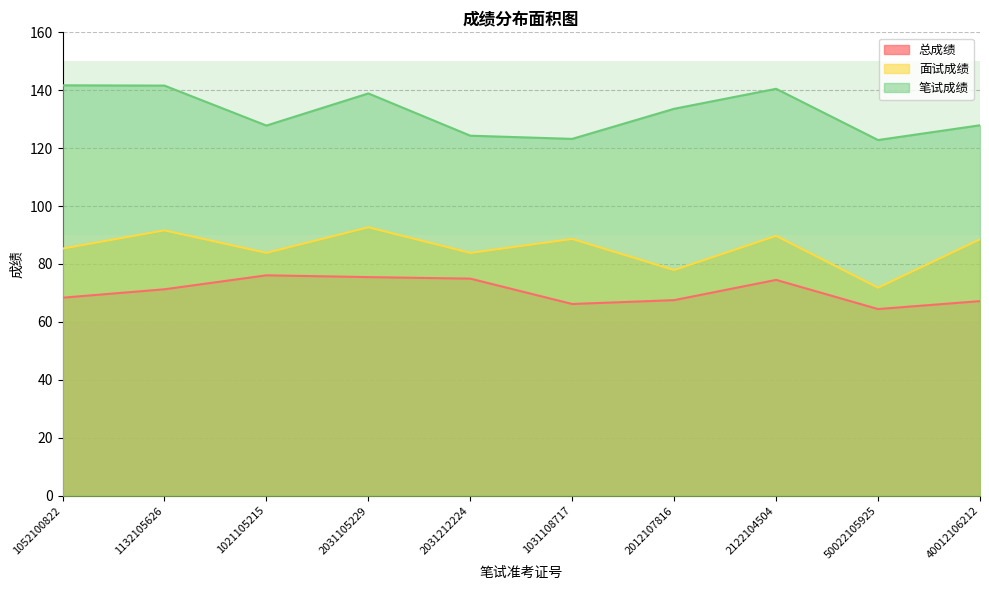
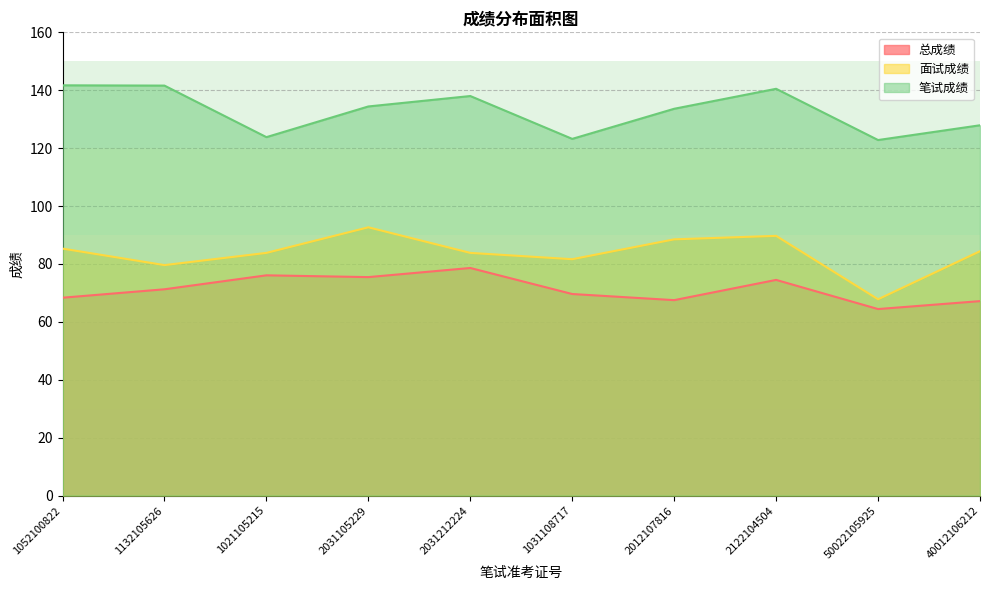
面试成绩, 1132105626: 92 -> 80
笔试成绩, 1021105215: 128 -> 124
笔试成绩, 2031105229: 139 -> 134
总成绩, 2031212224: 75 -> 79
笔试成绩, 2031212224: 124 -> 138
总成绩, 1031108717: 66 -> 70
面试成绩, 1031108717: 89 -> 82
面试成绩, 2012107816: 78 -> 89
面试成绩, 50022105925: 72 -> 68
面试成绩, 40012106212: 89 -> 84
